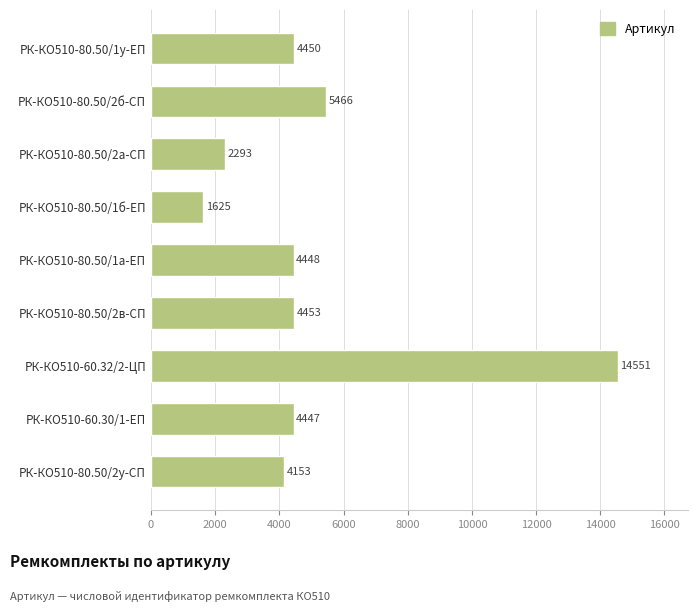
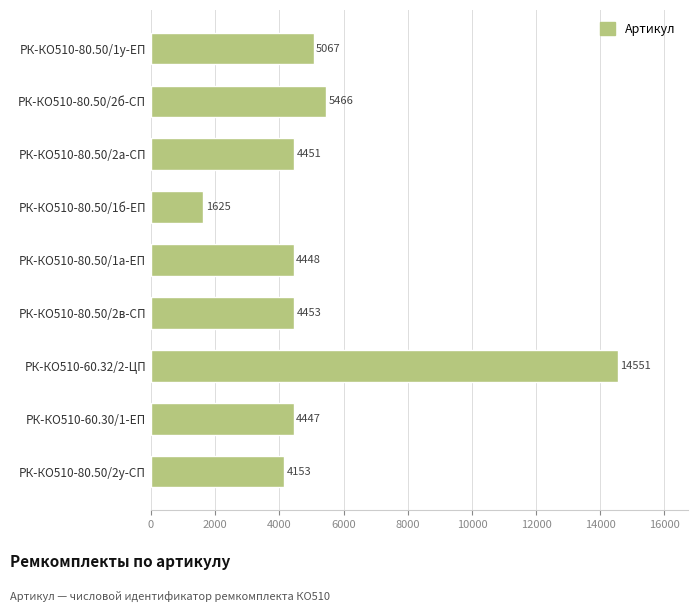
РК-КО510-80.50/1у-ЕП: 4450 -> 5067
РК-КО510-80.50/2а-СП: 2293 -> 4451
